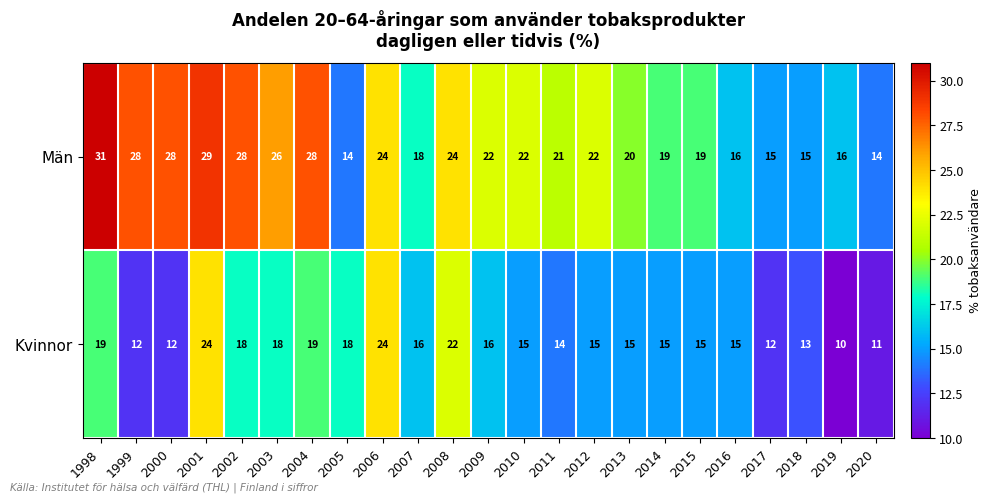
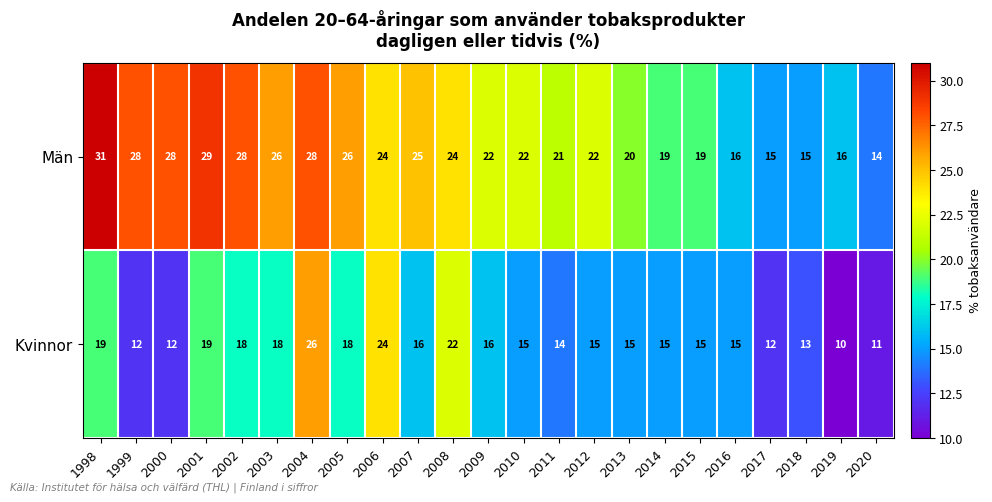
Män, 2005: 14 -> 26
Män, 2007: 18 -> 25
Kvinnor, 2001: 24 -> 19
Kvinnor, 2004: 19 -> 26
